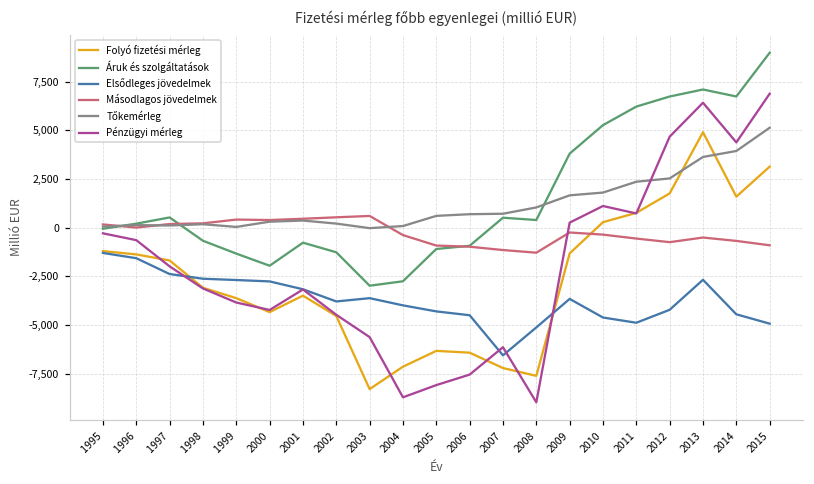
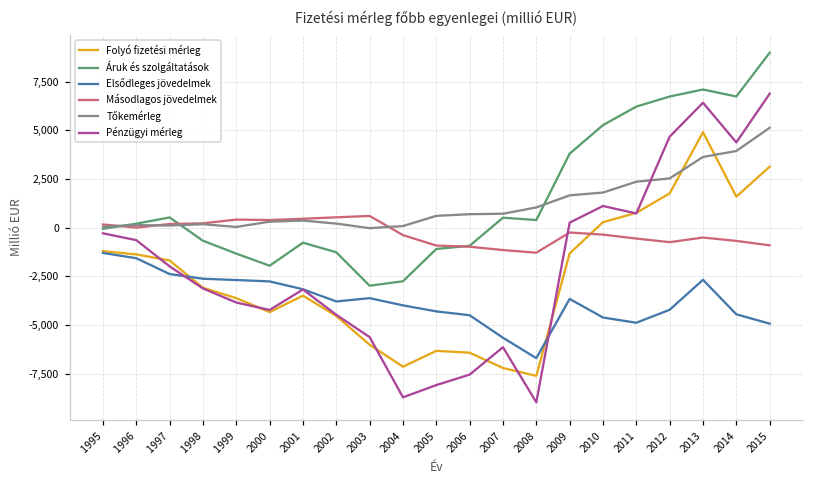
Folyó fizetési mérleg, 2003: -8,300 -> -6,000
Elsődleges jövedelmek, 2007: -6,600 -> -5,700
Elsődleges jövedelmek, 2008: -5,100 -> -6,700
